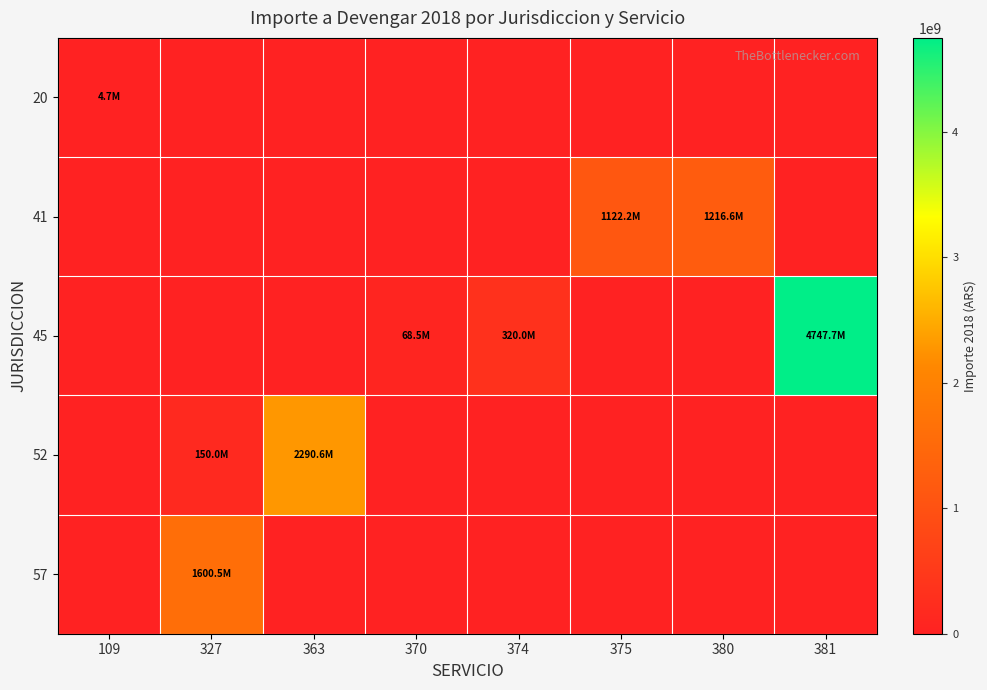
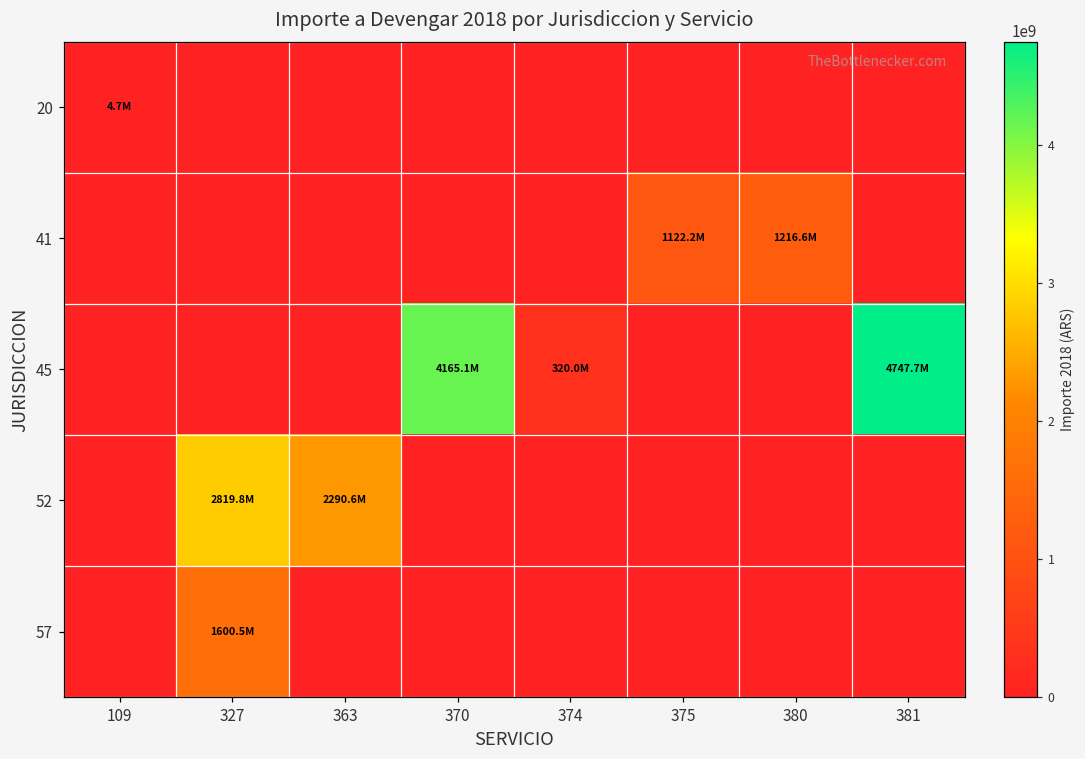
45, 370: 68.5M -> 4165.1M
52, 327: 150.0M -> 2819.8M
